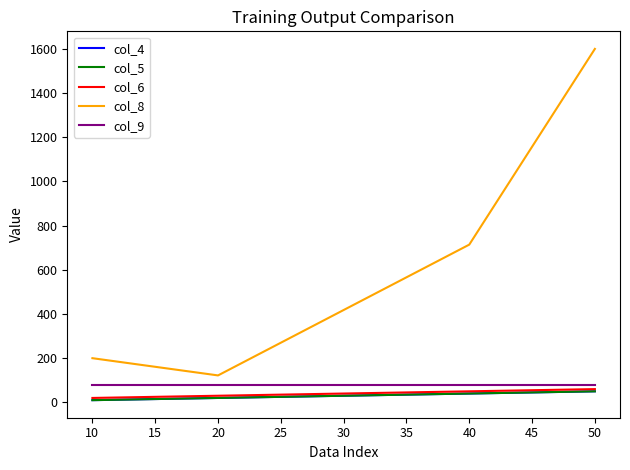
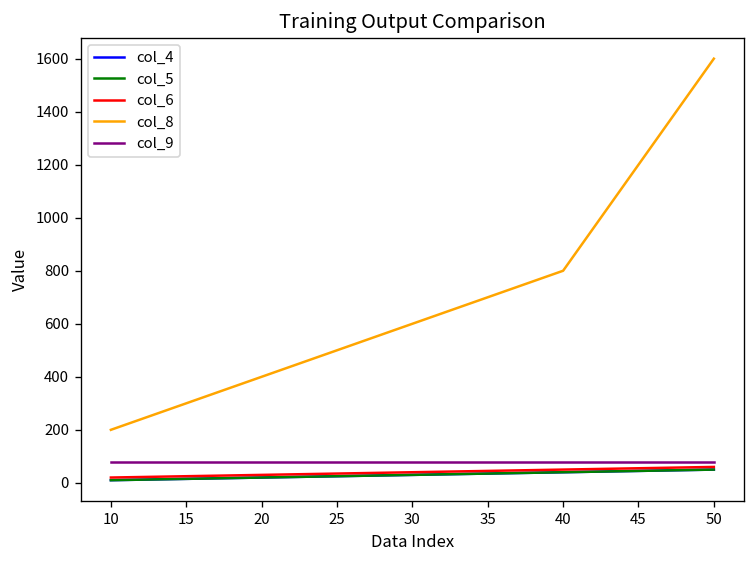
col_8, 20: 120 -> 400
col_8, 40: 710 -> 800
